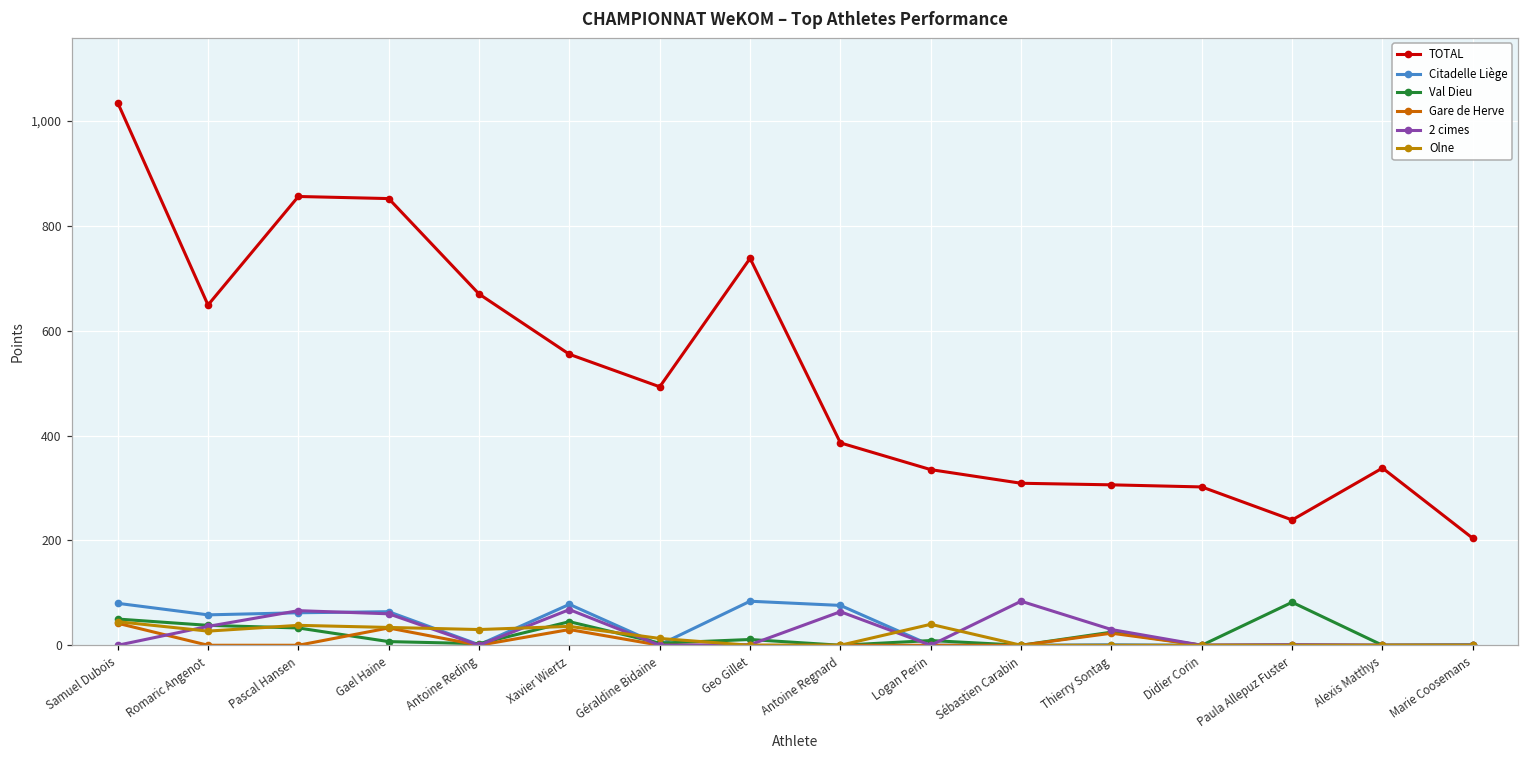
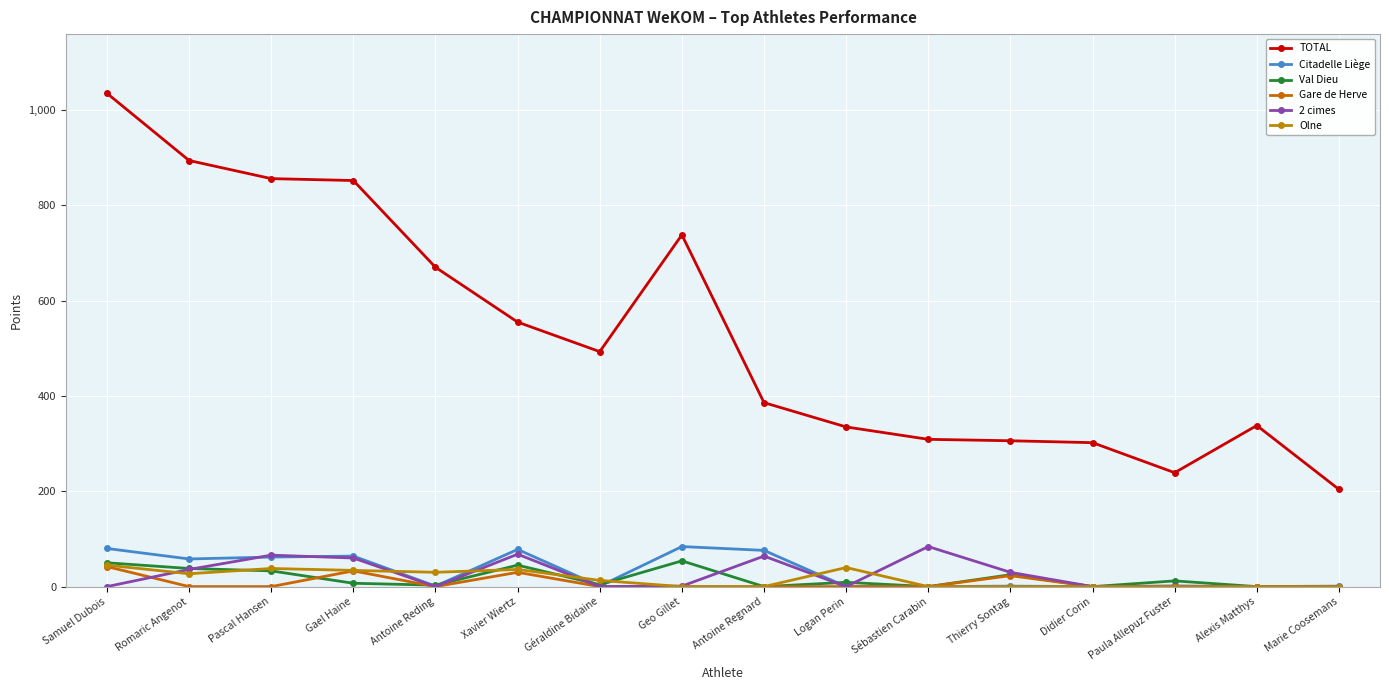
TOTAL, Romaric Angenot: 650 -> 890
Val Dieu, Geo Gillet: 10 -> 50
Val Dieu, Paula Allepuz Fuster: 80 -> 10
